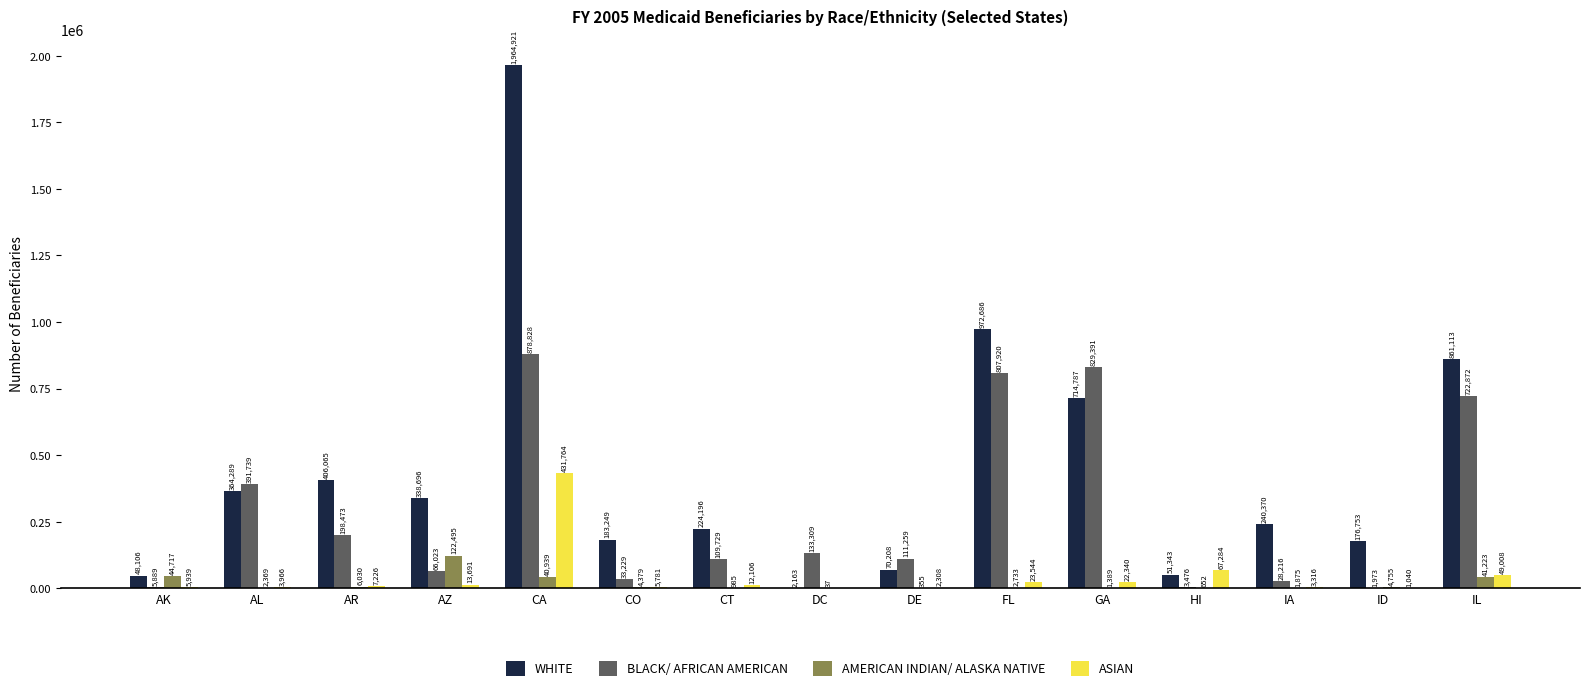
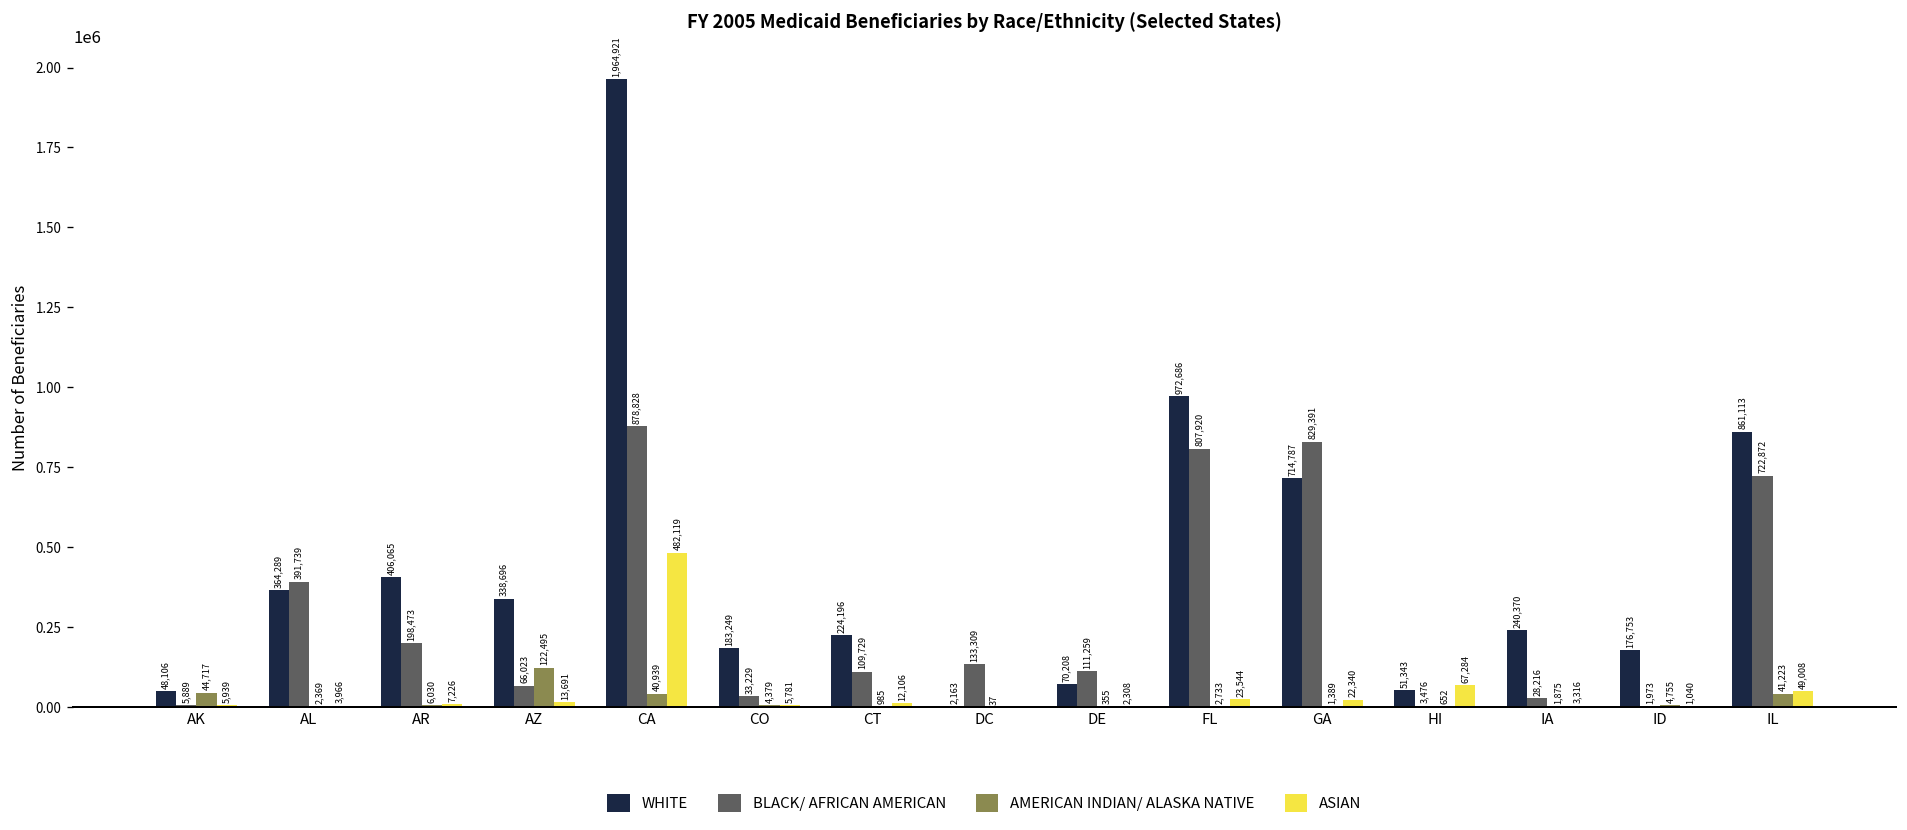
ASIAN, CA: 431,764 -> 482,119
